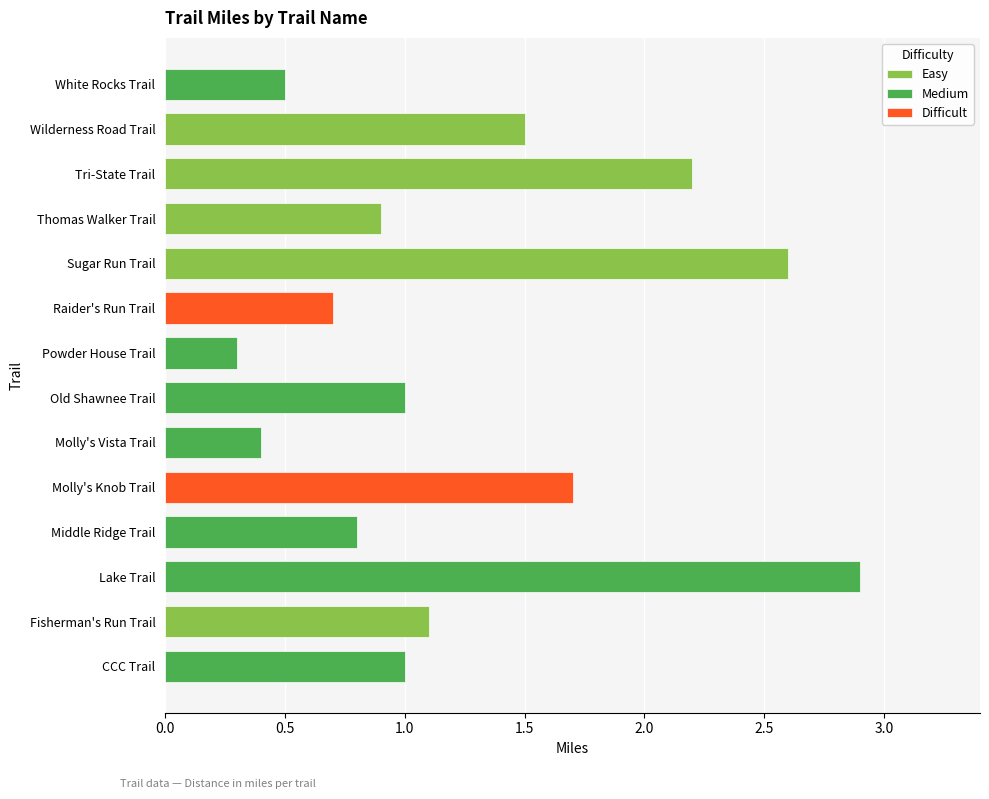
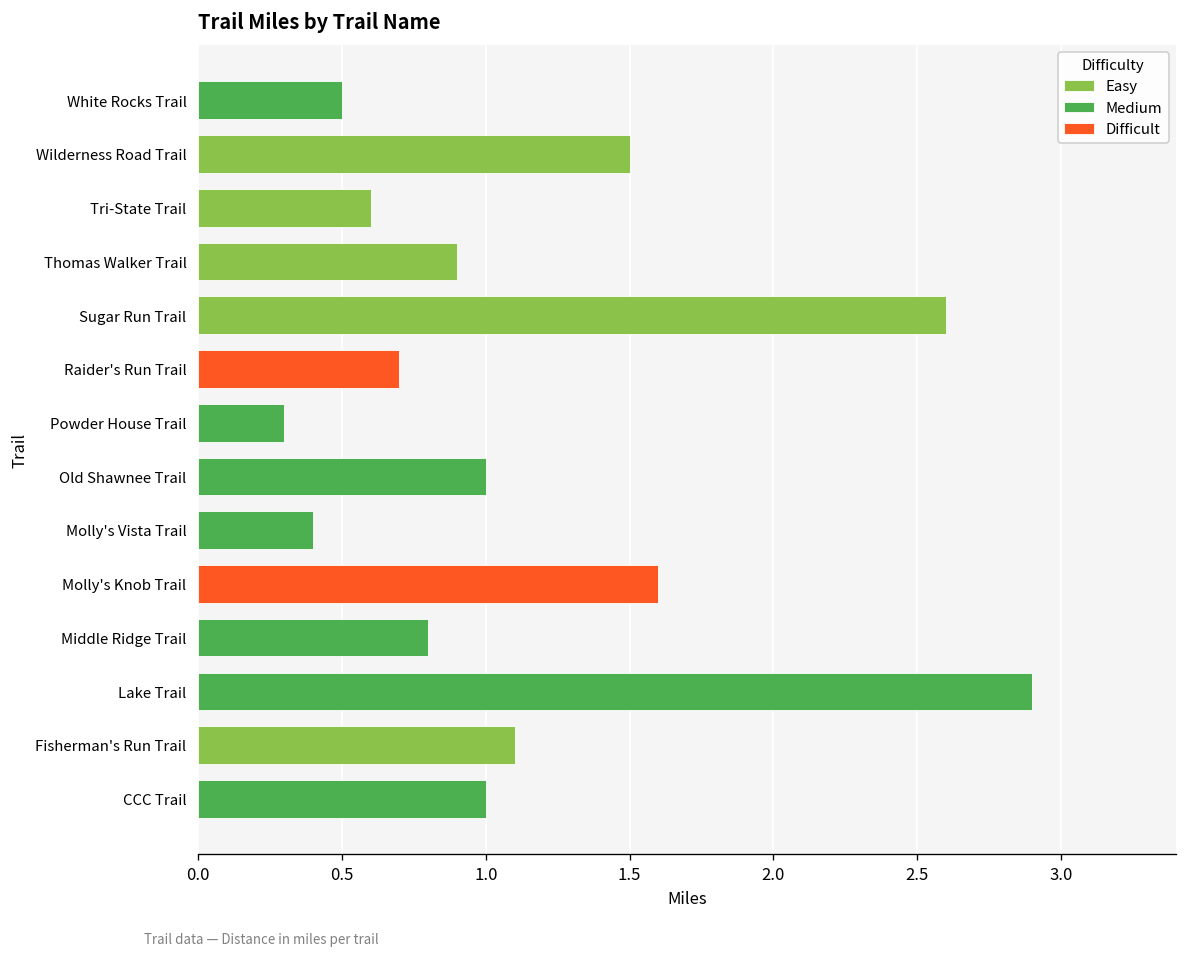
Easy, Tri-State Trail: 2.2 -> 0.6
Difficult, Molly's Knob Trail: 1.7 -> 1.6
